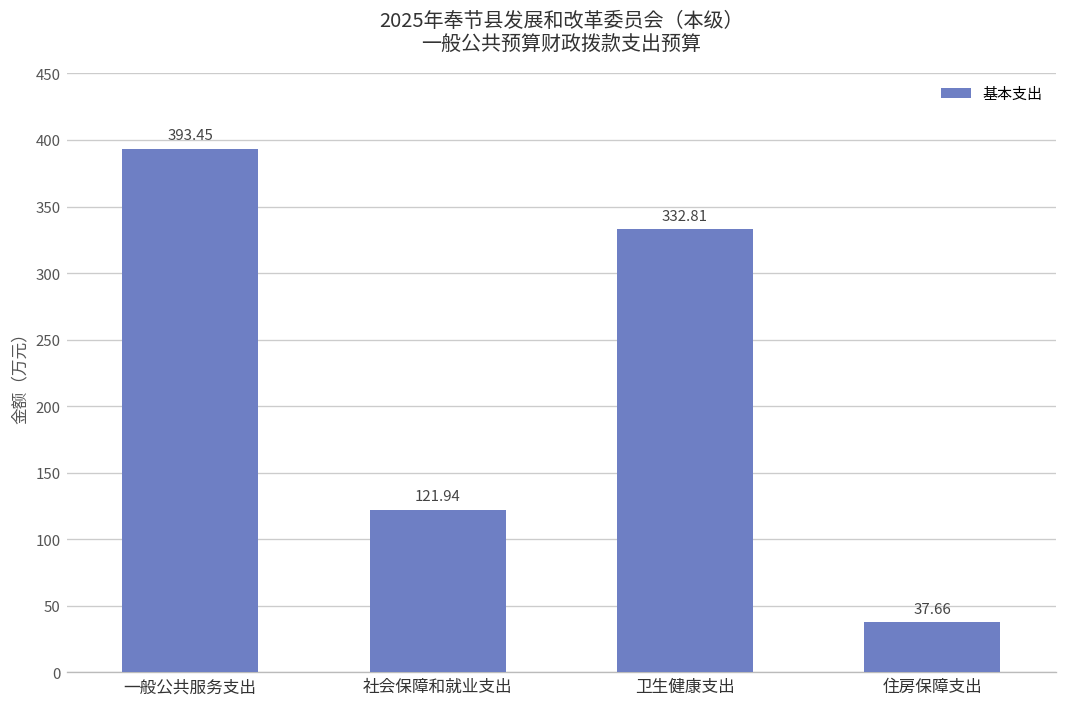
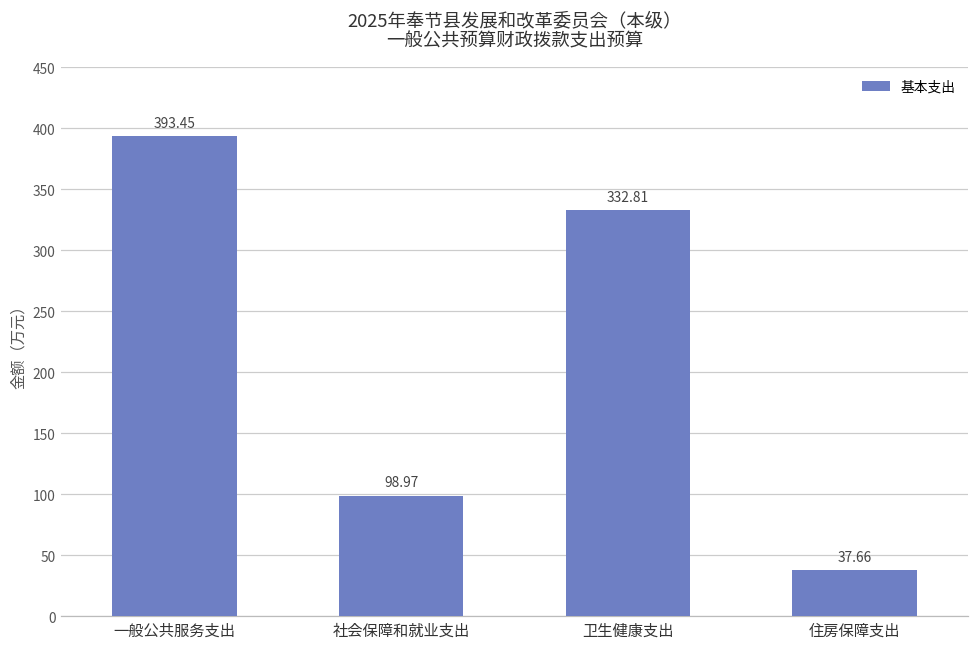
社会保障和就业支出: 121.94 -> 98.97
